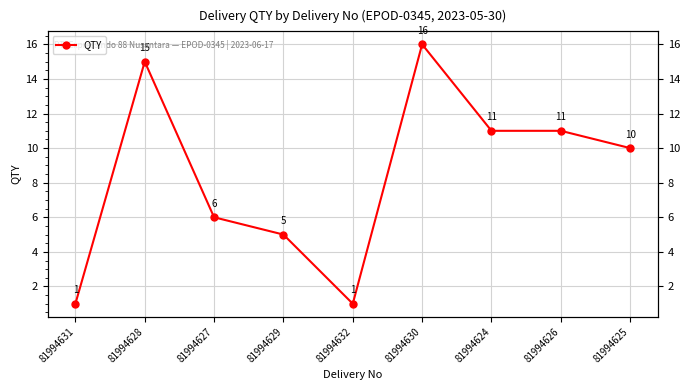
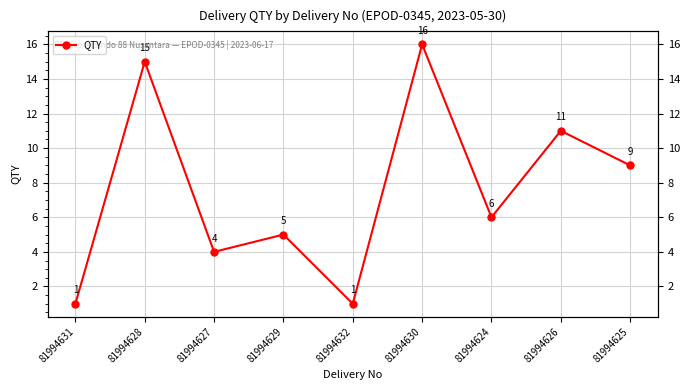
81994627: 6 -> 4
81994624: 11 -> 6
81994625: 10 -> 9
